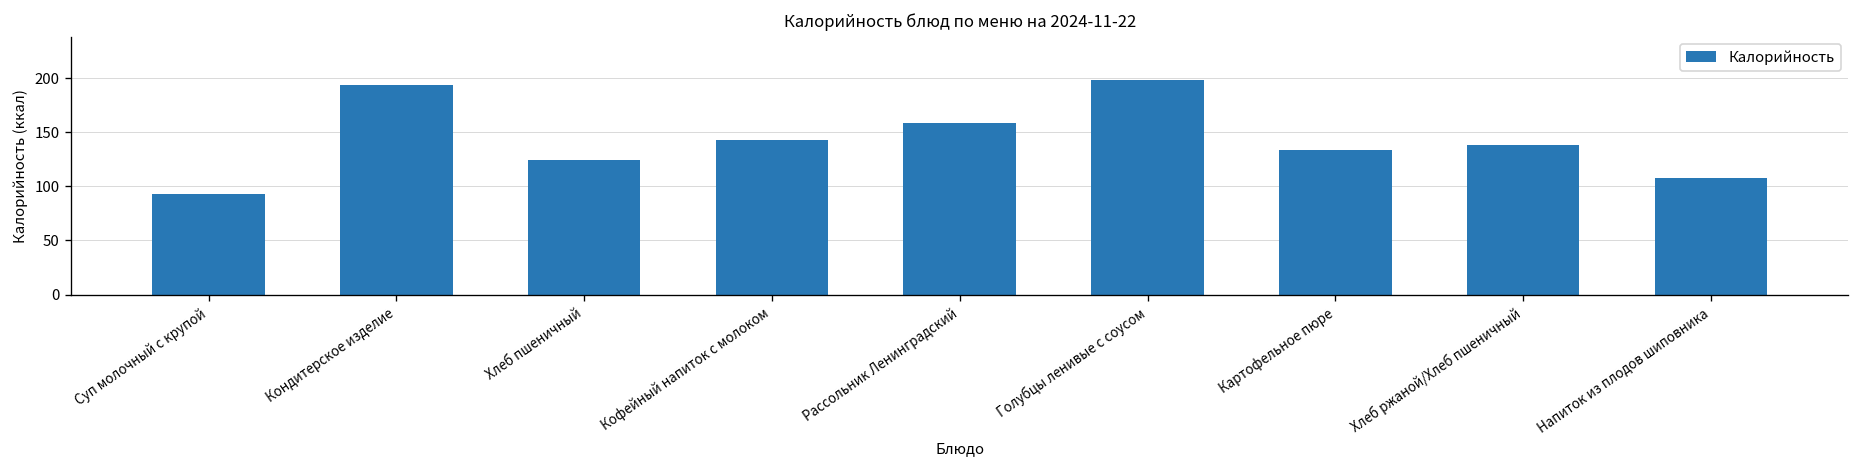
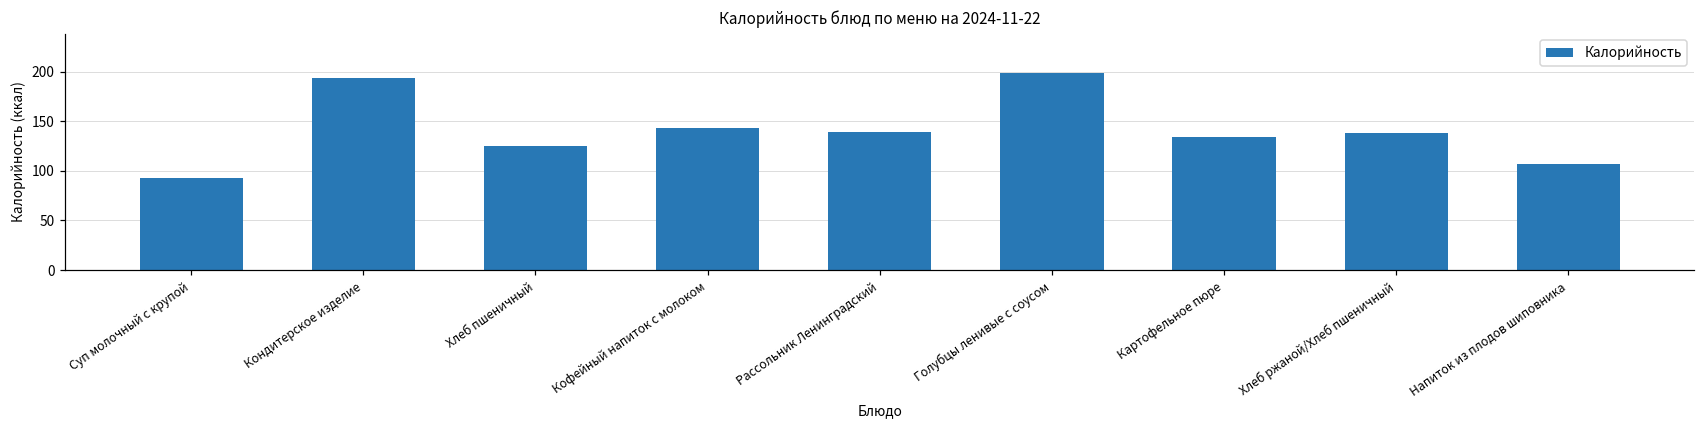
Рассольник Ленинградский: 160 -> 140
